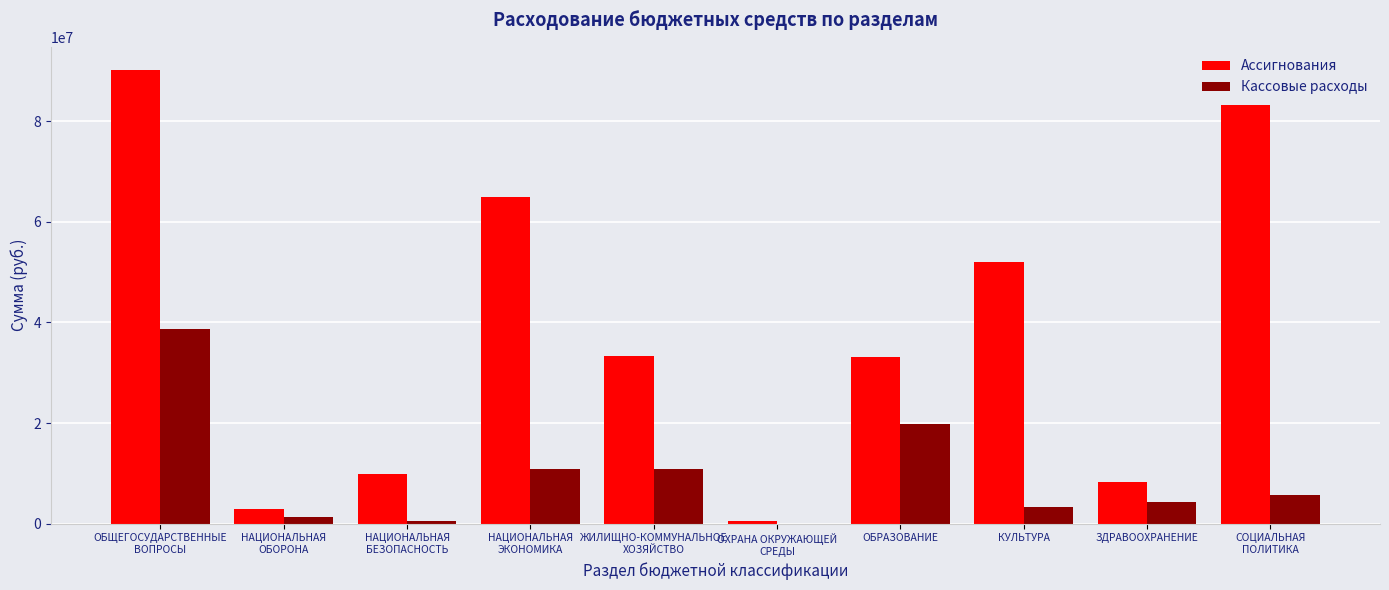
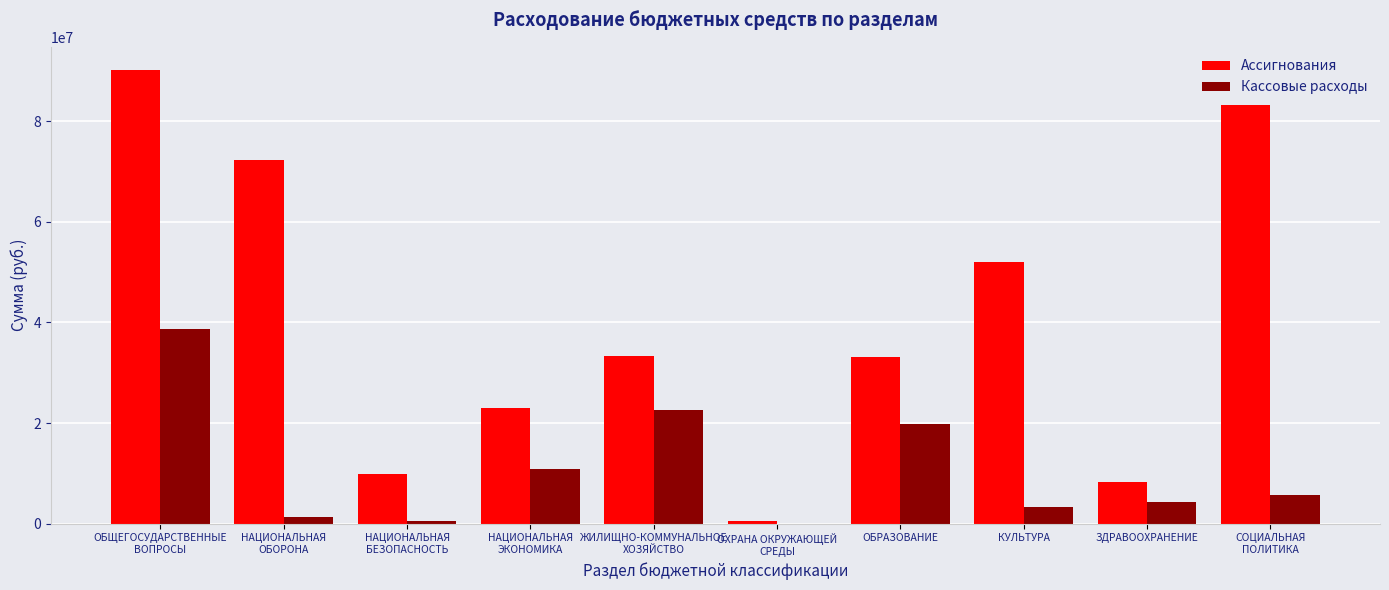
Ассигнования, НАЦИОНАЛЬНАЯ ОБОРОНА: 3000000 -> 72000000
Ассигнования, НАЦИОНАЛЬНАЯ ЭКОНОМИКА: 65000000 -> 23000000
Кассовые расходы, ЖИЛИЩНО-КОММУНАЛЬНОЕ ХОЗЯЙСТВО: 11000000 -> 23000000
